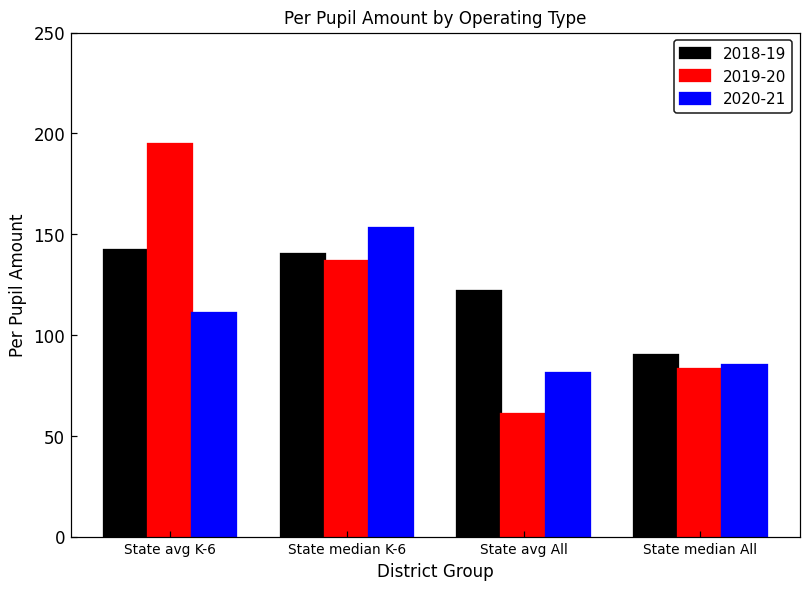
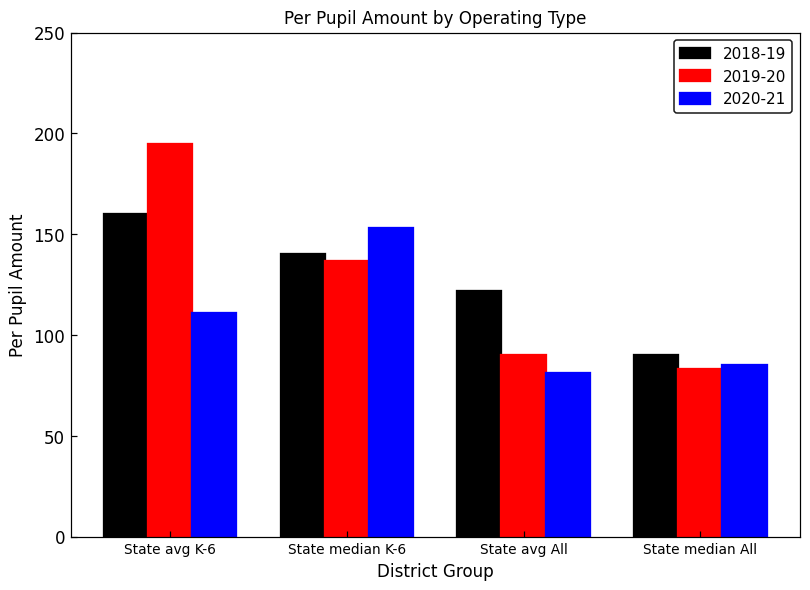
2018-19, State avg K-6: 142 -> 160
2019-20, State avg All: 61 -> 90
